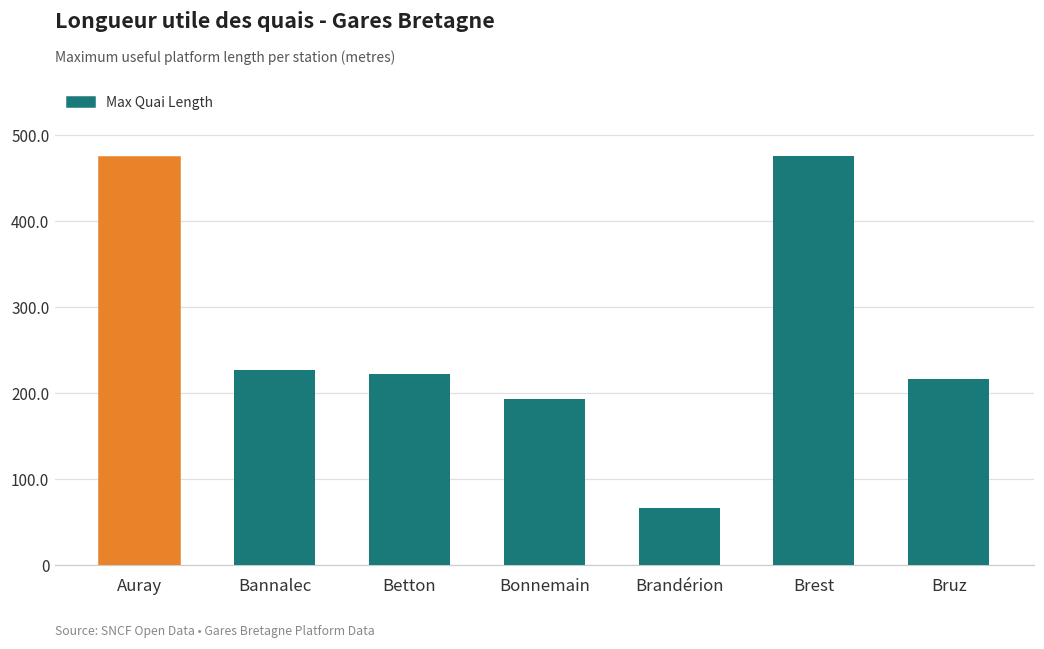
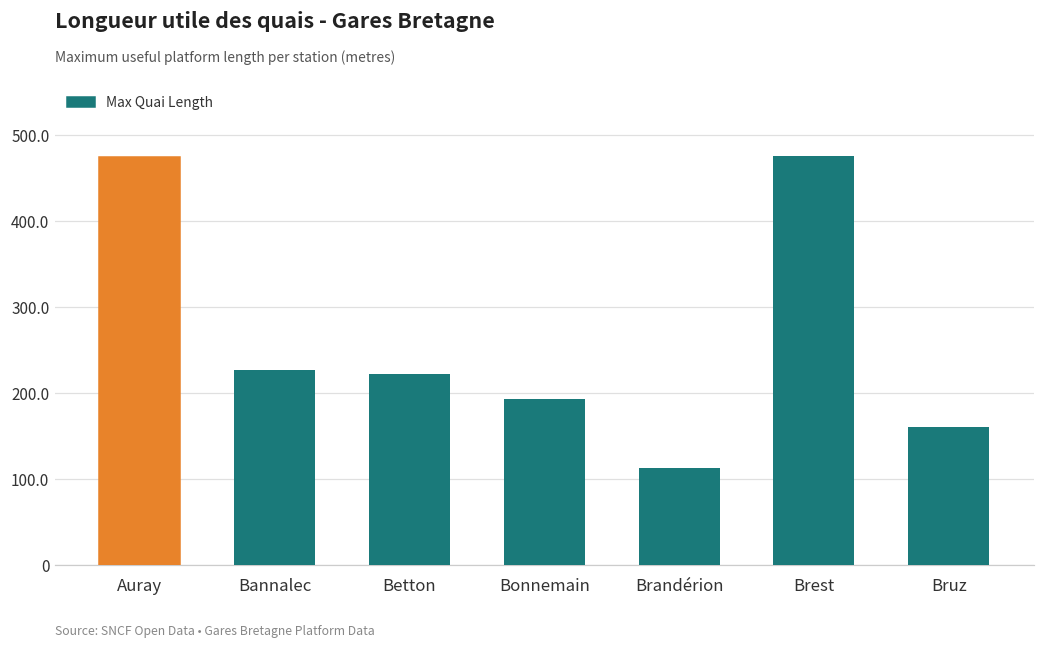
Brandérion: 70 -> 110
Bruz: 220 -> 160
